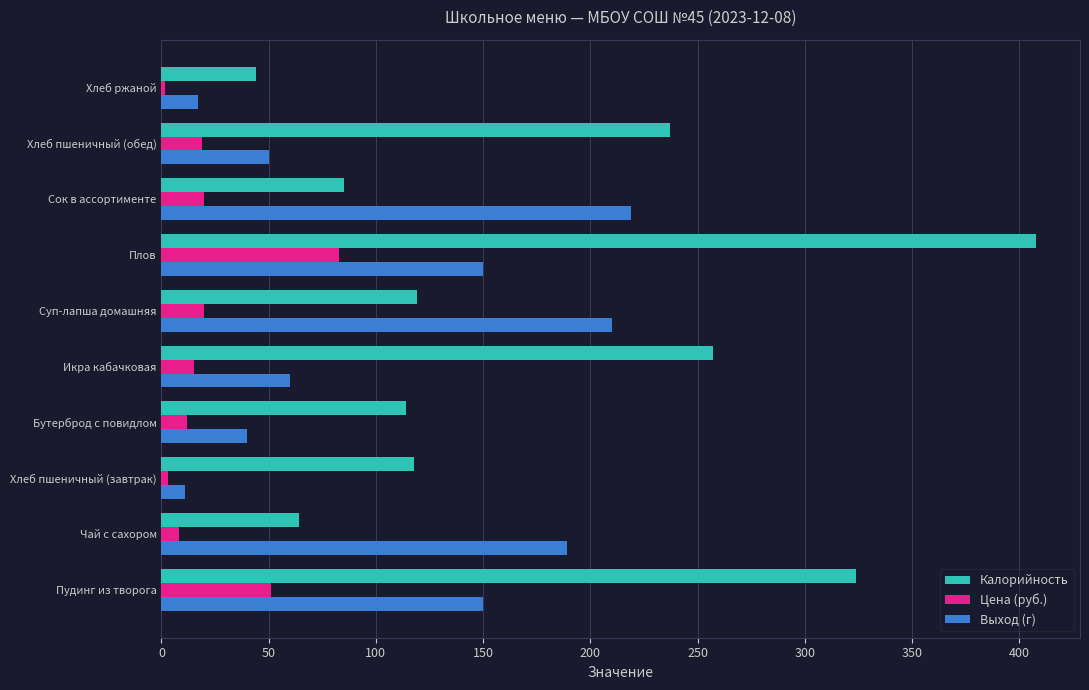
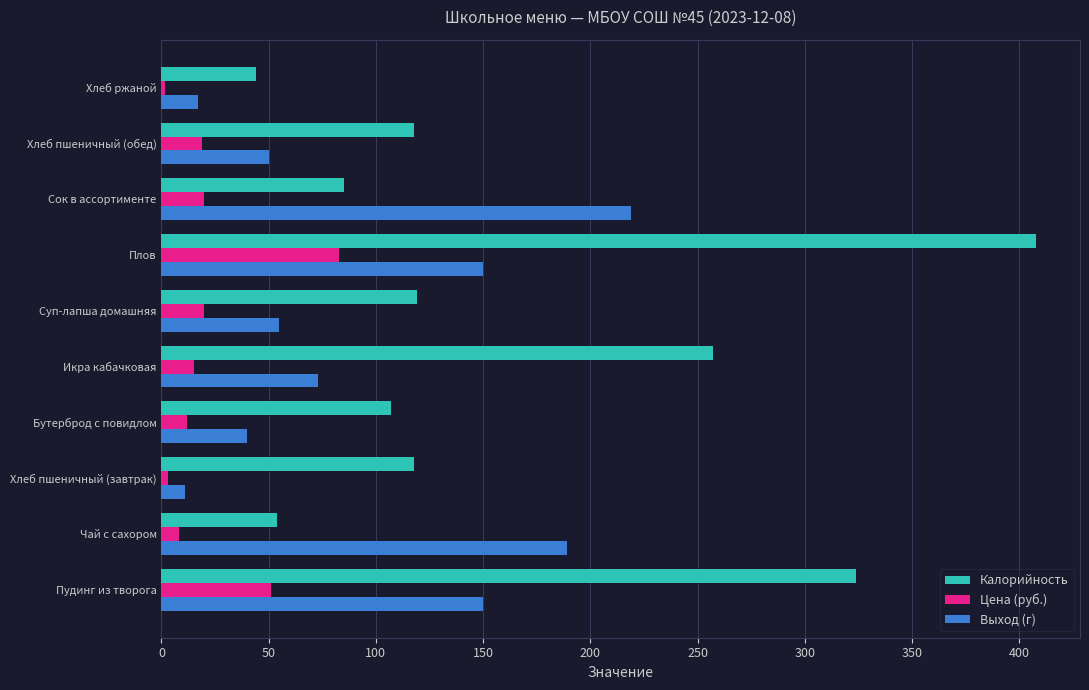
Калорийность, Хлеб пшеничный (обед): 237 -> 118
Выход (г), Суп-лапша домашняя: 210 -> 55
Выход (г), Икра кабачковая: 60 -> 73
Калорийность, Бутерброд с повидлом: 114 -> 107
Калорийность, Чай с сахором: 64 -> 54
